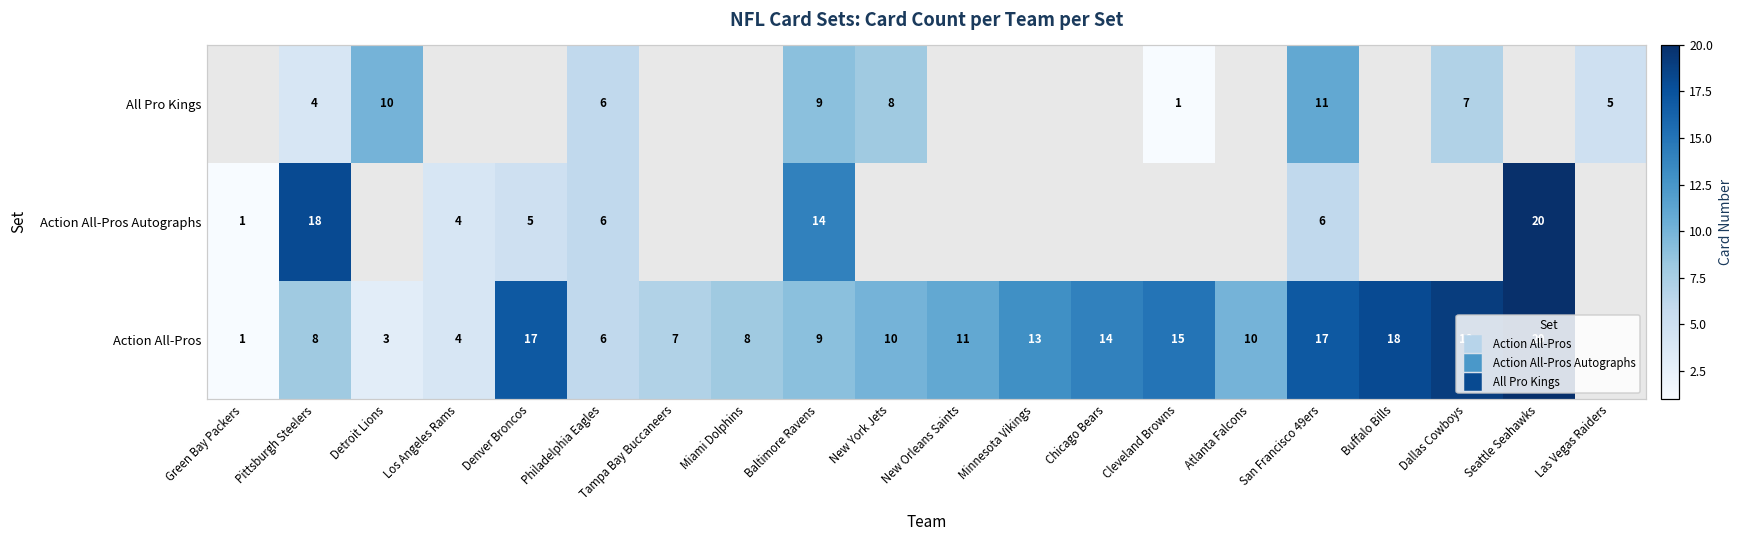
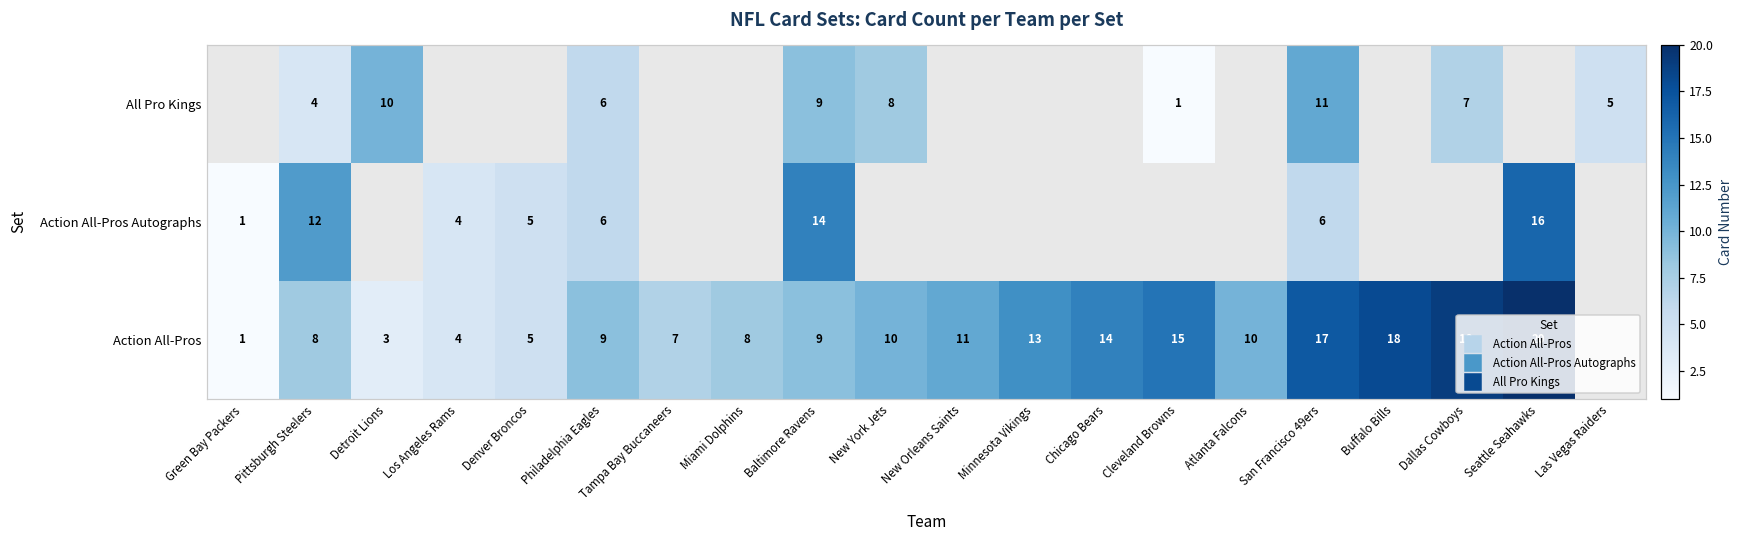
Action All-Pros Autographs, Pittsburgh Steelers: 18 -> 12
Action All-Pros Autographs, Seattle Seahawks: 20 -> 16
Action All-Pros, Denver Broncos: 17 -> 5
Action All-Pros, Philadelphia Eagles: 6 -> 9
